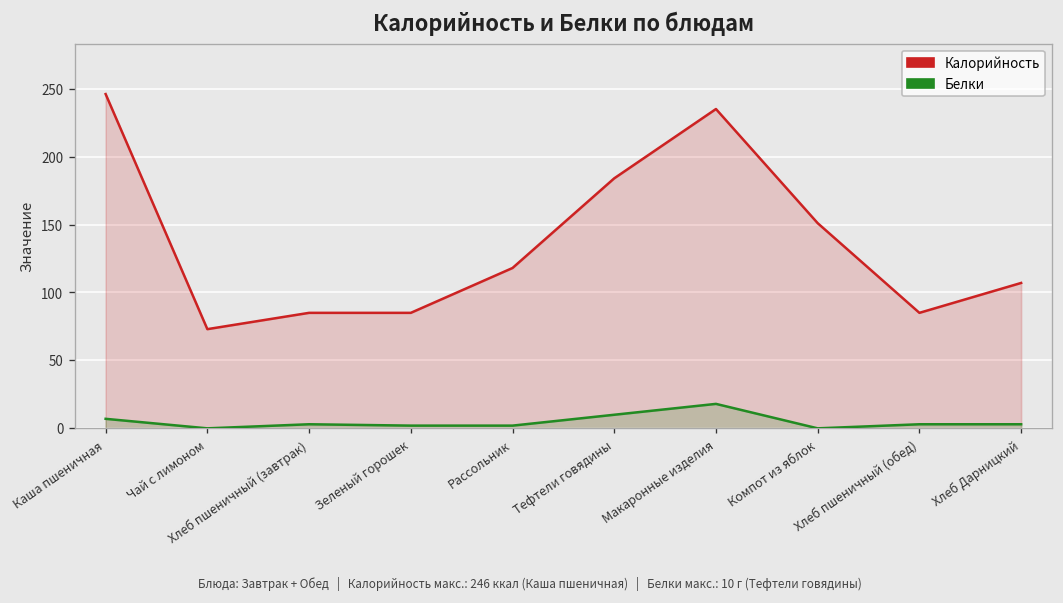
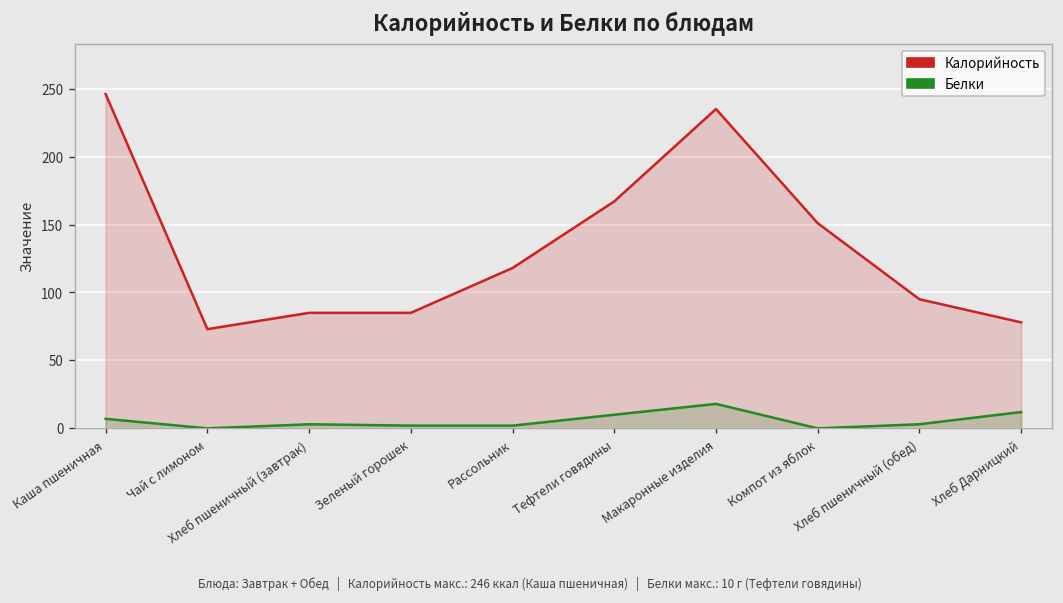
Калорийность, Тефтели говядины: 184 -> 167
Калорийность, Хлеб пшеничный (обед): 85 -> 95
Калорийность, Хлеб Дарницкий: 107 -> 78
Белки, Хлеб Дарницкий: 3 -> 12
